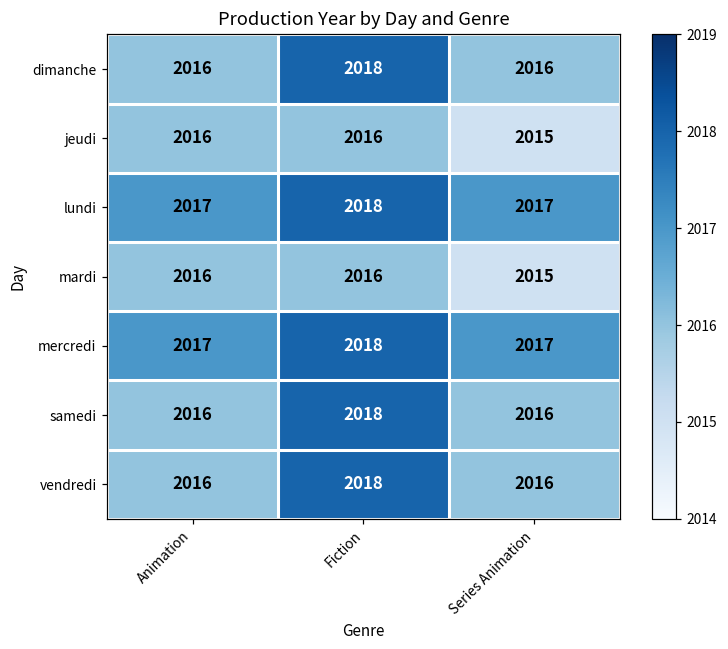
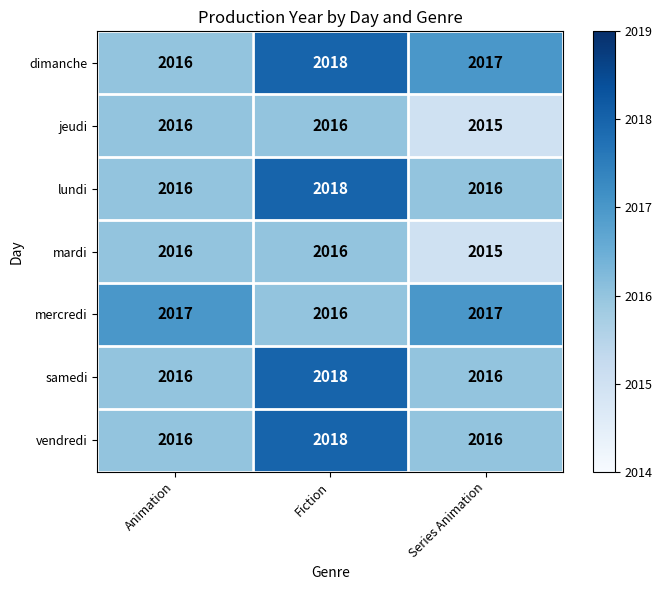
dimanche, Series Animation: 2016 -> 2017
lundi, Animation: 2017 -> 2016
lundi, Series Animation: 2017 -> 2016
mercredi, Fiction: 2018 -> 2016
